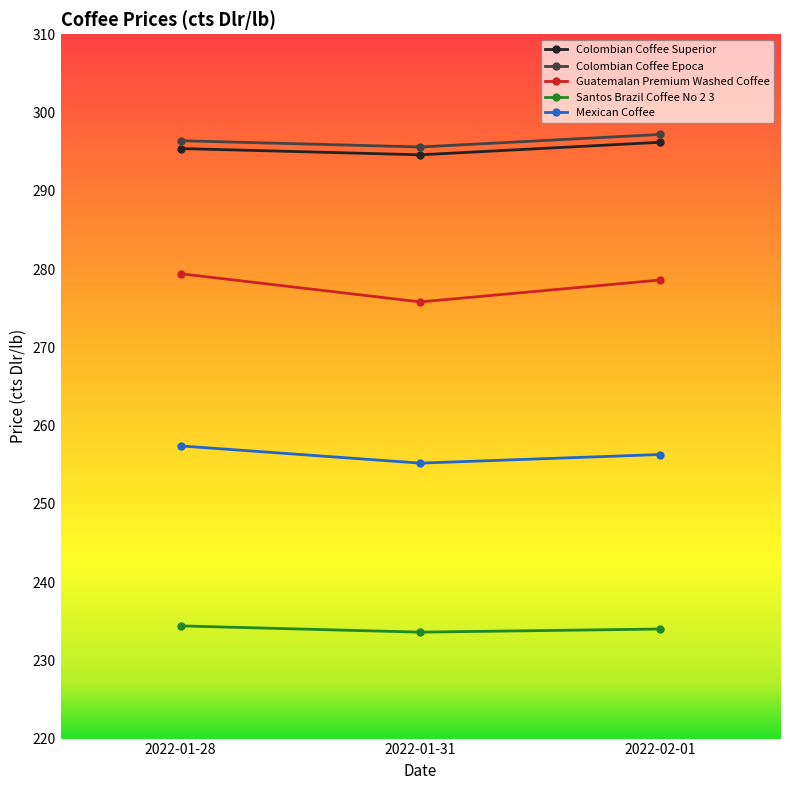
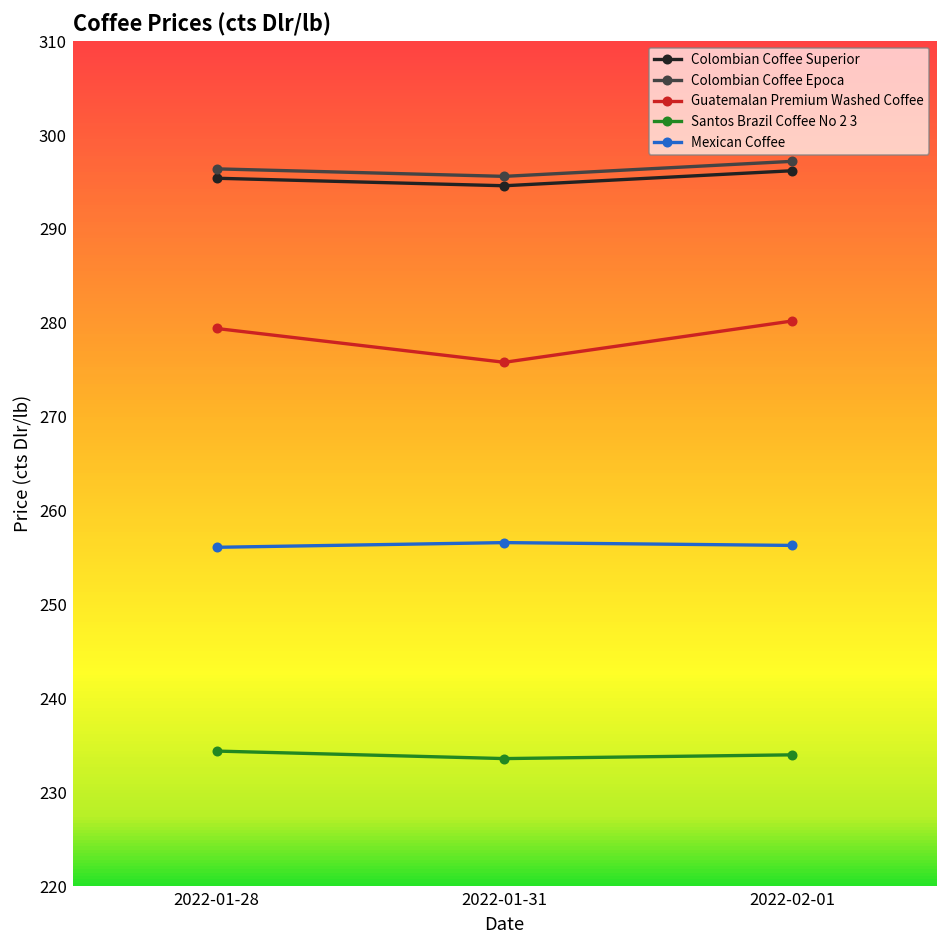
Mexican Coffee, 2022-01-28: 257 -> 256
Mexican Coffee, 2022-01-31: 255 -> 257
Guatemalan Premium Washed Coffee, 2022-02-01: 279 -> 280
